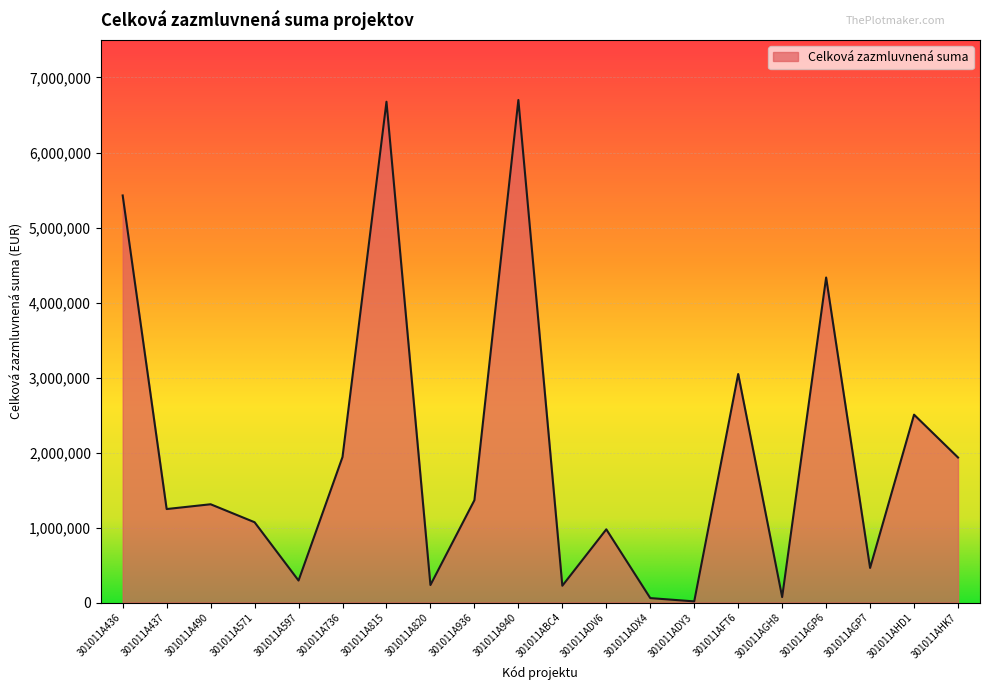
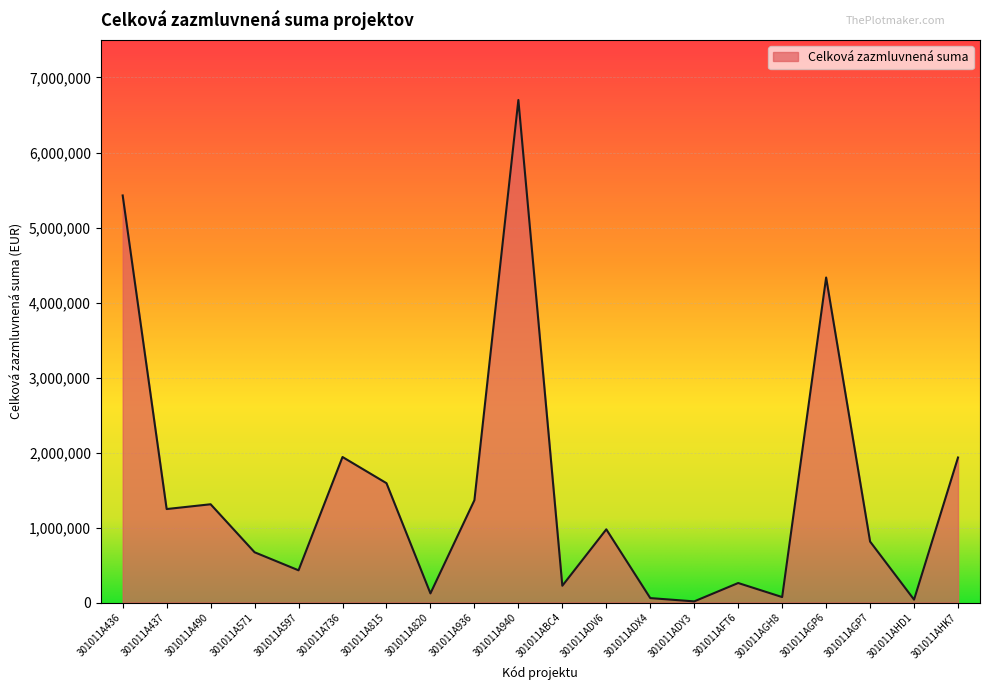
301011A571: 1,100,000 -> 700,000
301011A597: 300,000 -> 400,000
301011A815: 6,700,000 -> 1,600,000
301011A820: 200,000 -> 100,000
301011AFT6: 3,000,000 -> 300,000
301011AGP7: 500,000 -> 800,000
301011AHD1: 2,500,000 -> 0
